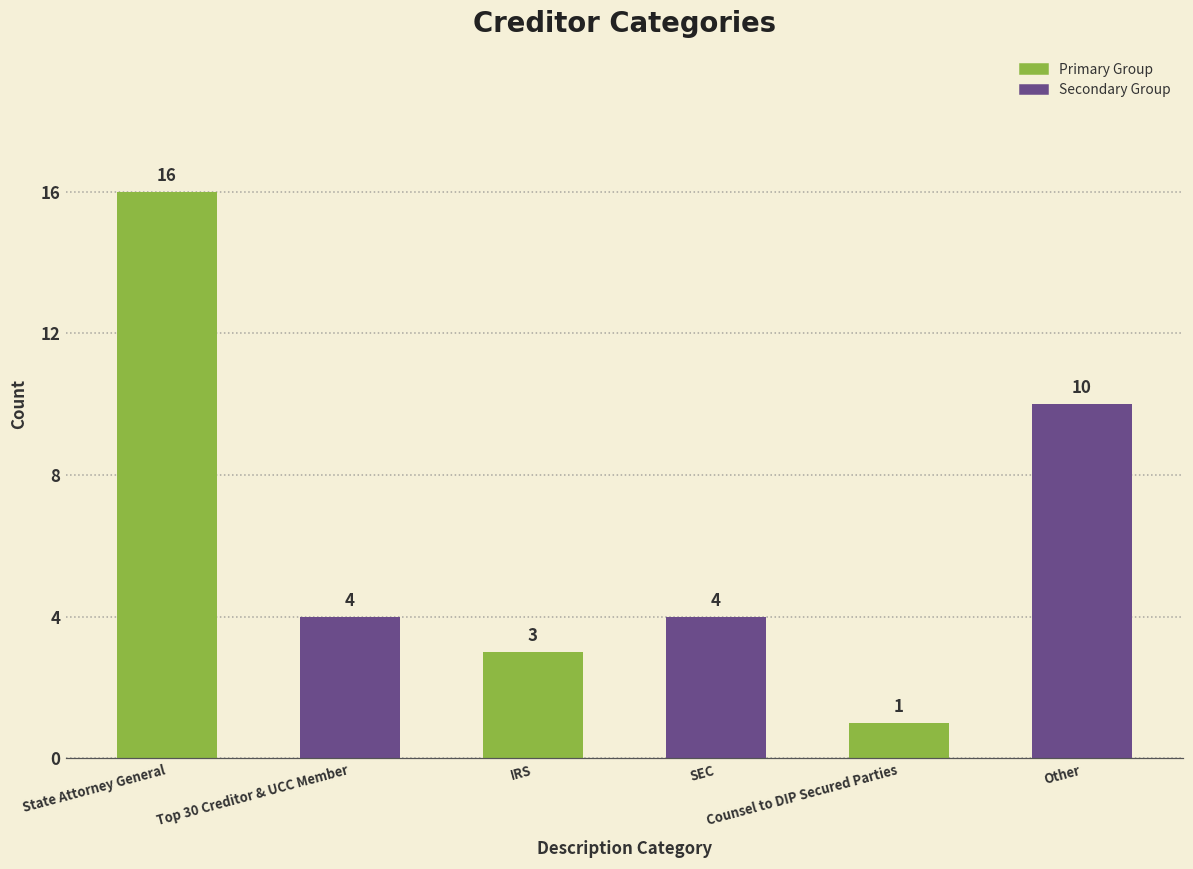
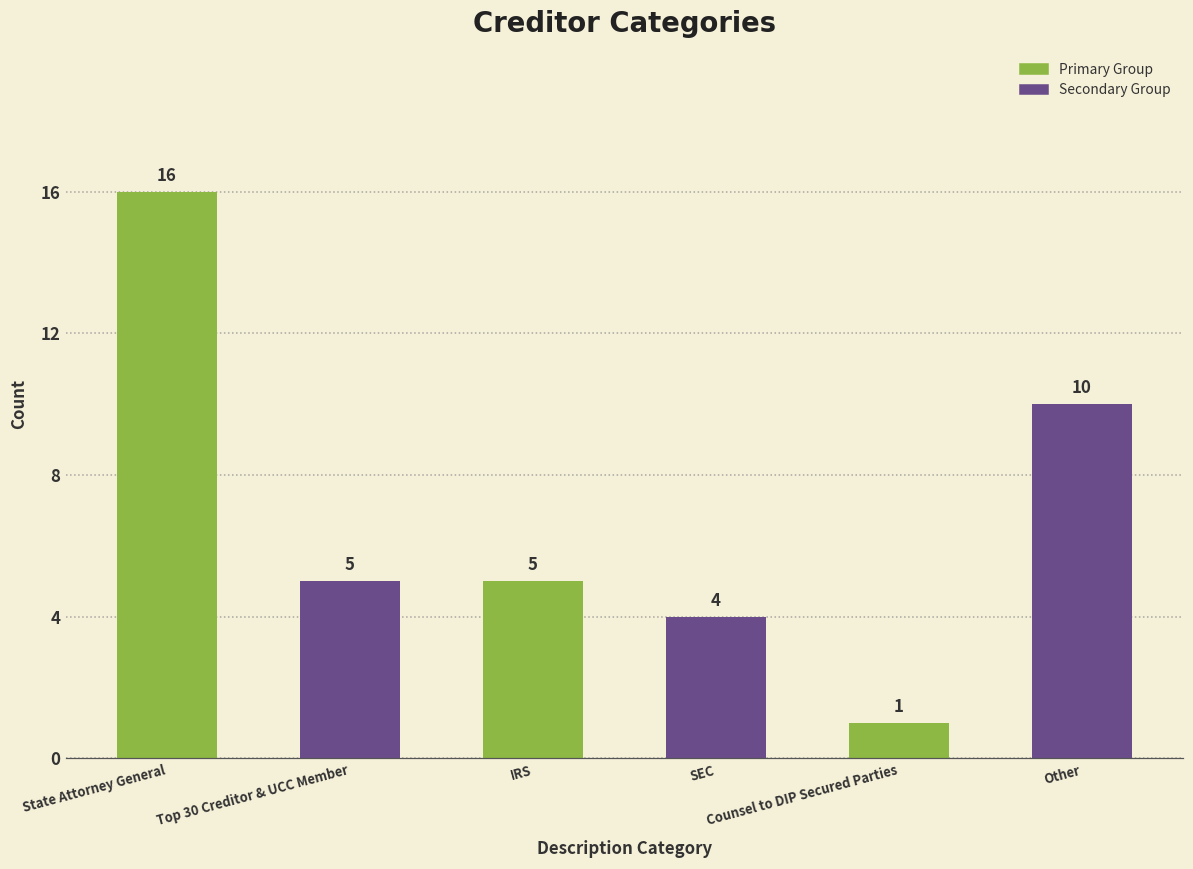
Top 30 Creditor & UCC Member: 4 -> 5
IRS: 3 -> 5
